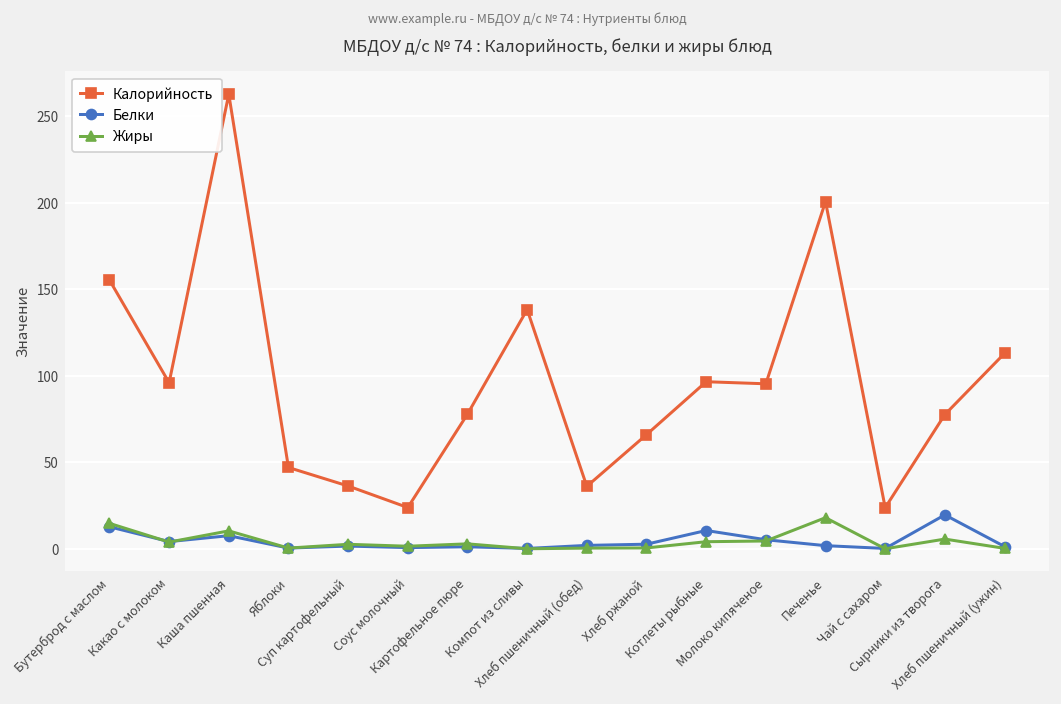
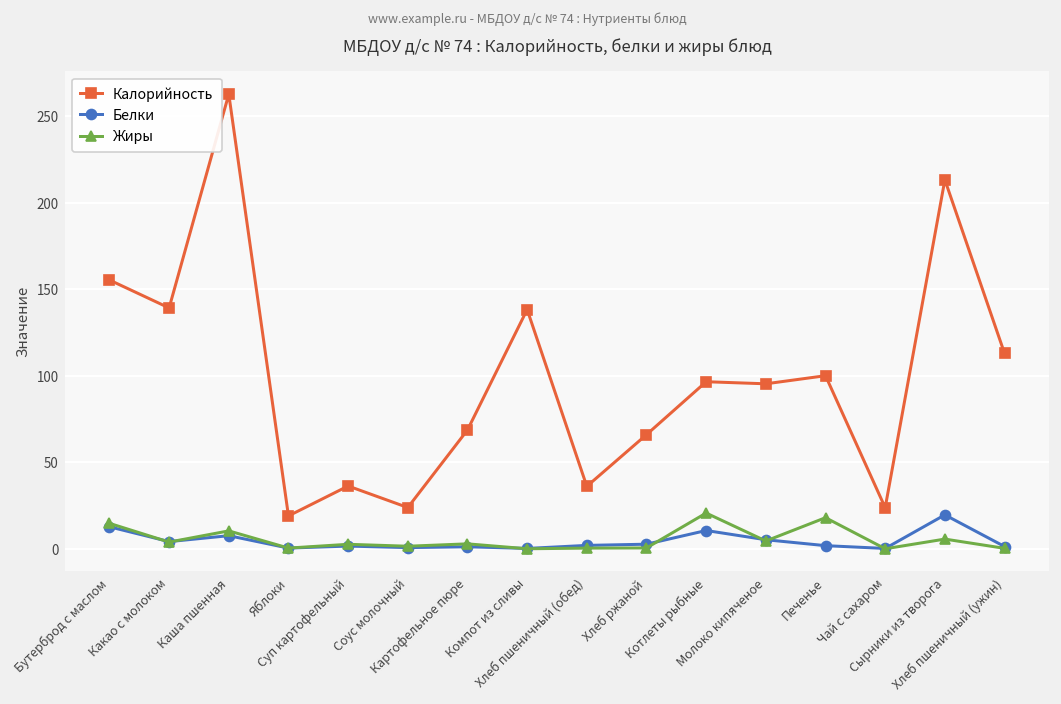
Калорийность, Какао с молоком: 96 -> 139
Калорийность, Яблоки: 47 -> 19
Калорийность, Картофельное пюре: 78 -> 69
Жиры, Котлеты рыбные: 4 -> 21
Калорийность, Печенье: 201 -> 100
Калорийность, Сырники из творога: 78 -> 213
